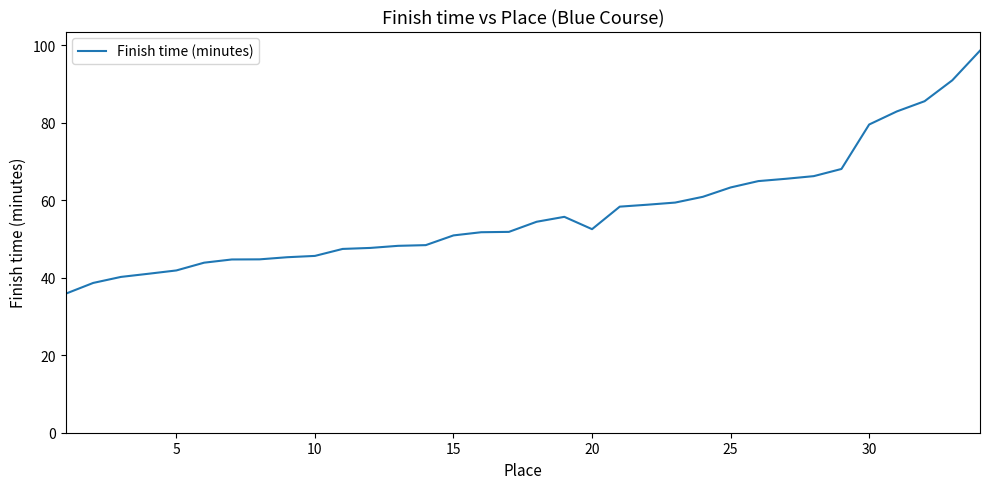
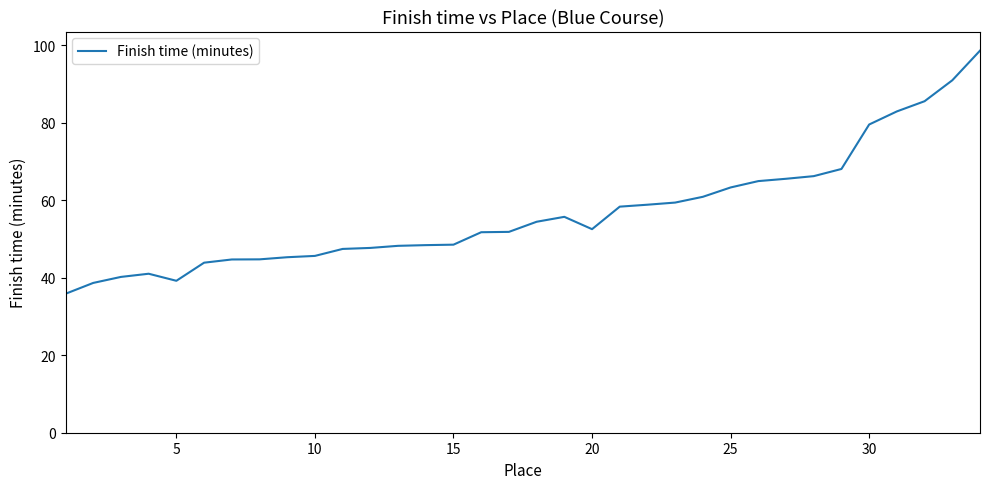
5: 42 -> 39
15: 51 -> 49
